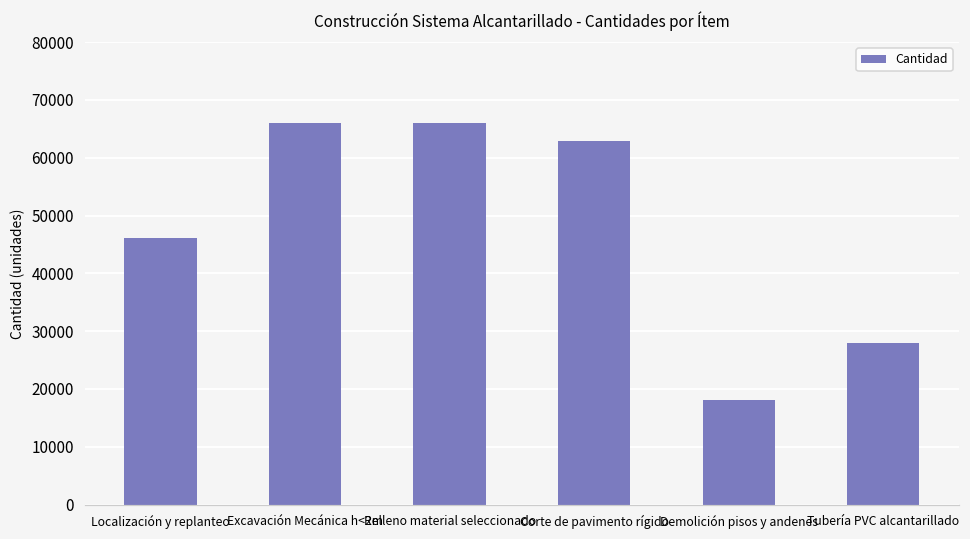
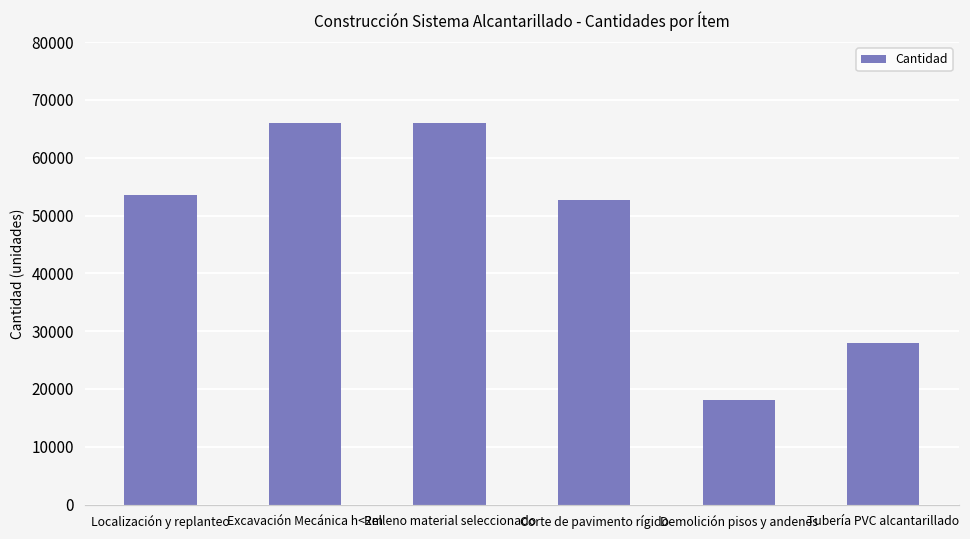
Localización y replanteo: 46000 -> 53000
Corte de pavimento rígido: 63000 -> 53000
